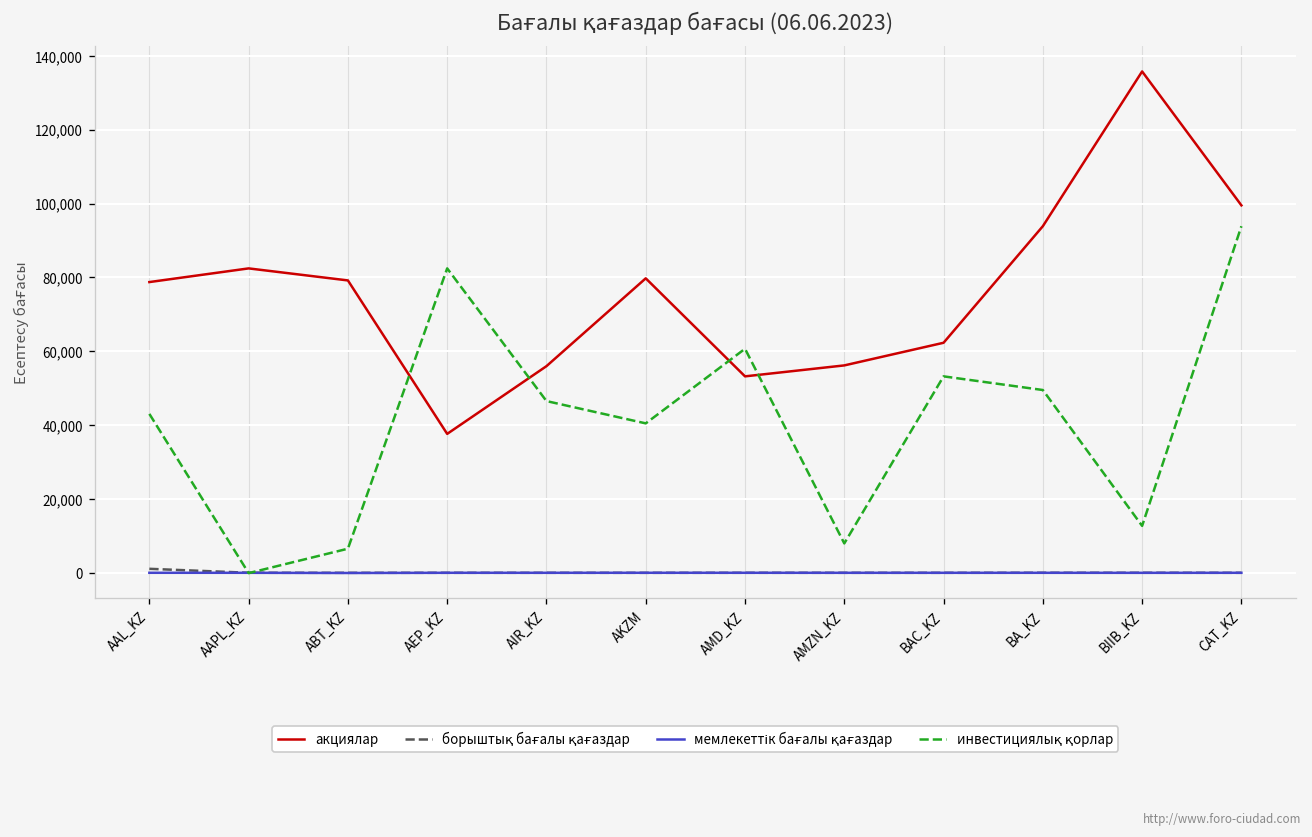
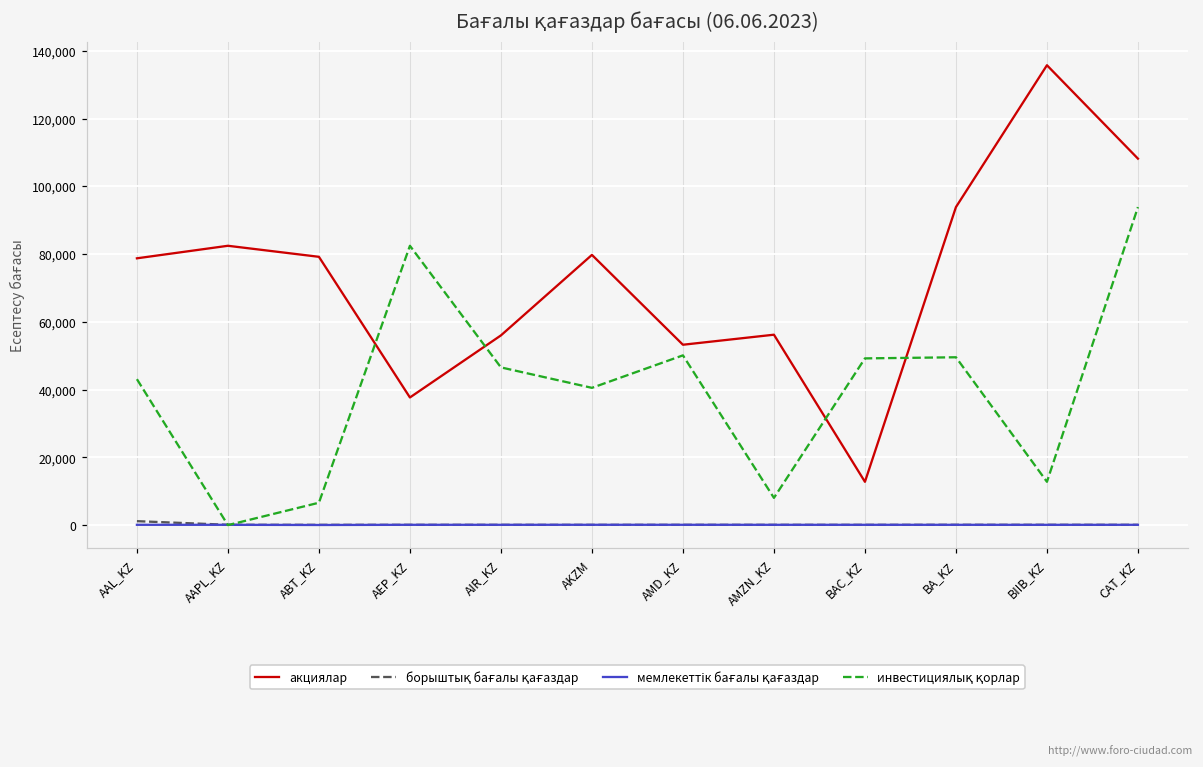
инвестициялық қорлар, AMD_KZ: 61,000 -> 50,000
акциялар, BAC_KZ: 62,000 -> 13,000
инвестициялық қорлар, BAC_KZ: 53,000 -> 49,000
акциялар, CAT_KZ: 100,000 -> 108,000
